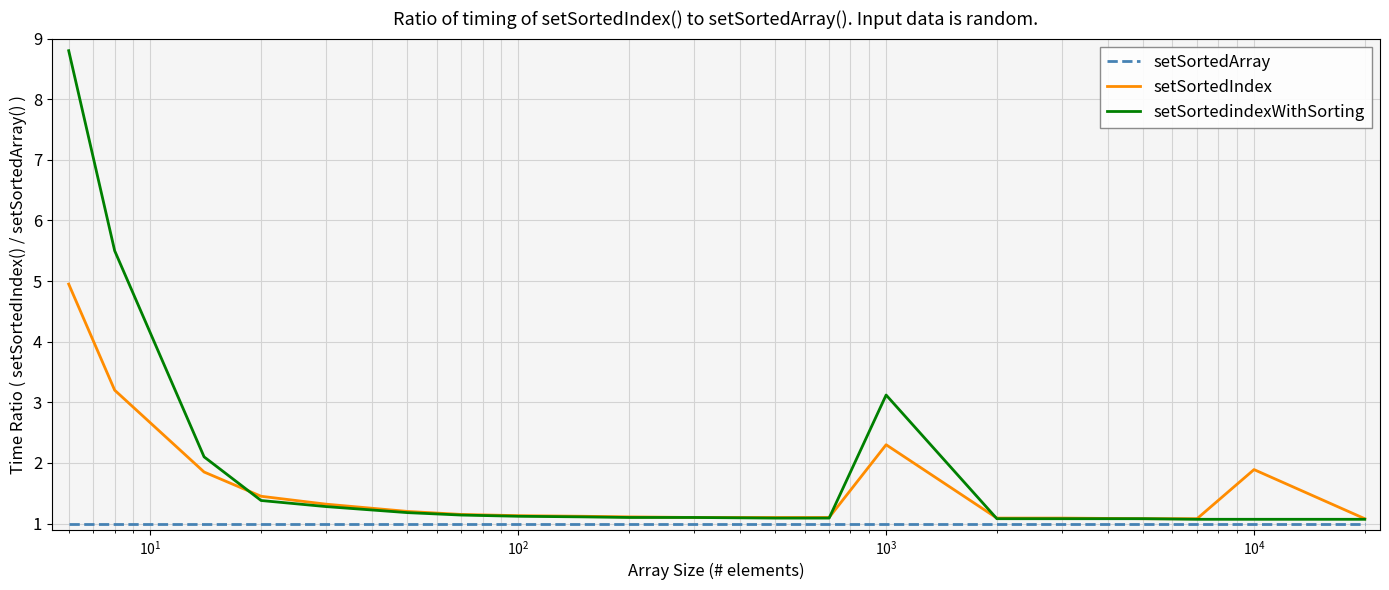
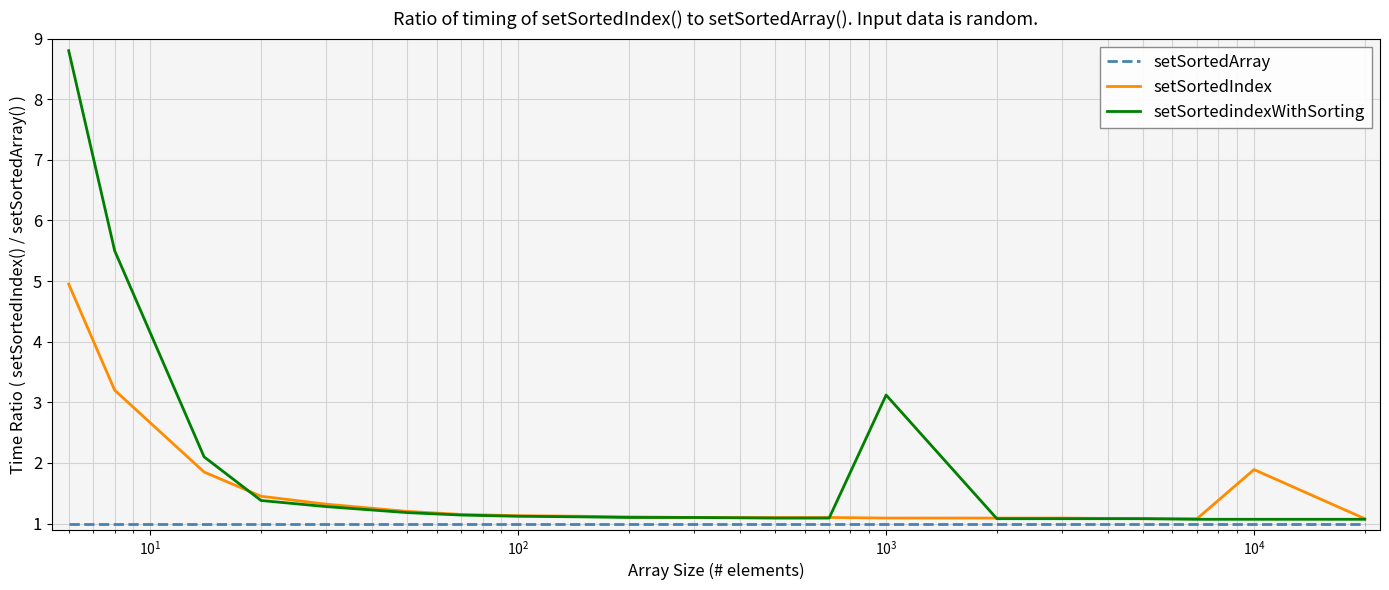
setSortedIndex, 10^3: 2.3 -> 1.1
